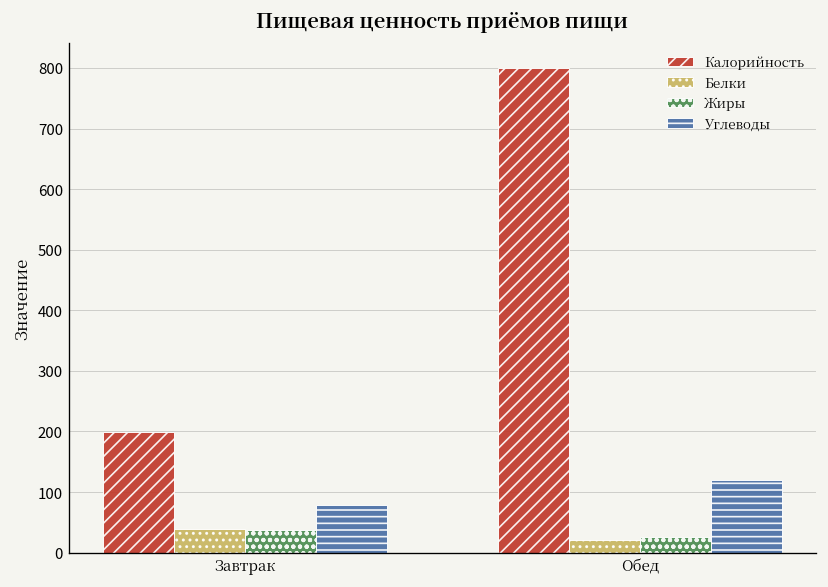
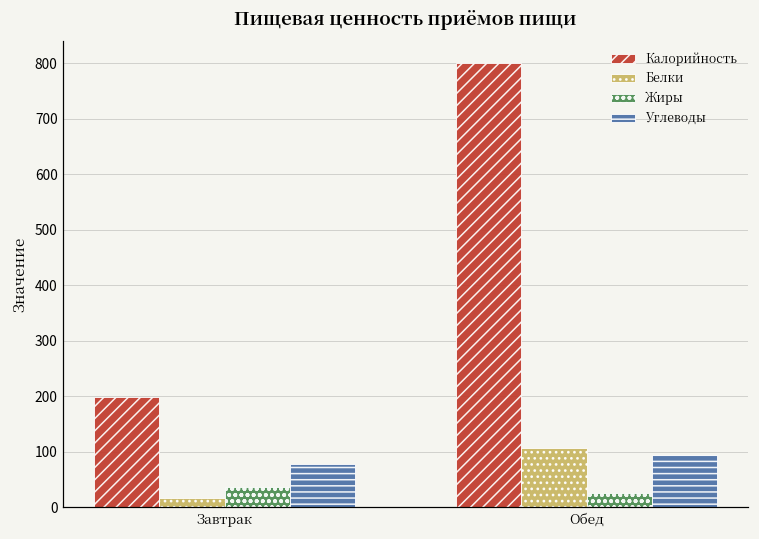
Белки, Завтрак: 40 -> 20
Белки, Обед: 20 -> 110
Углеводы, Обед: 120 -> 90
